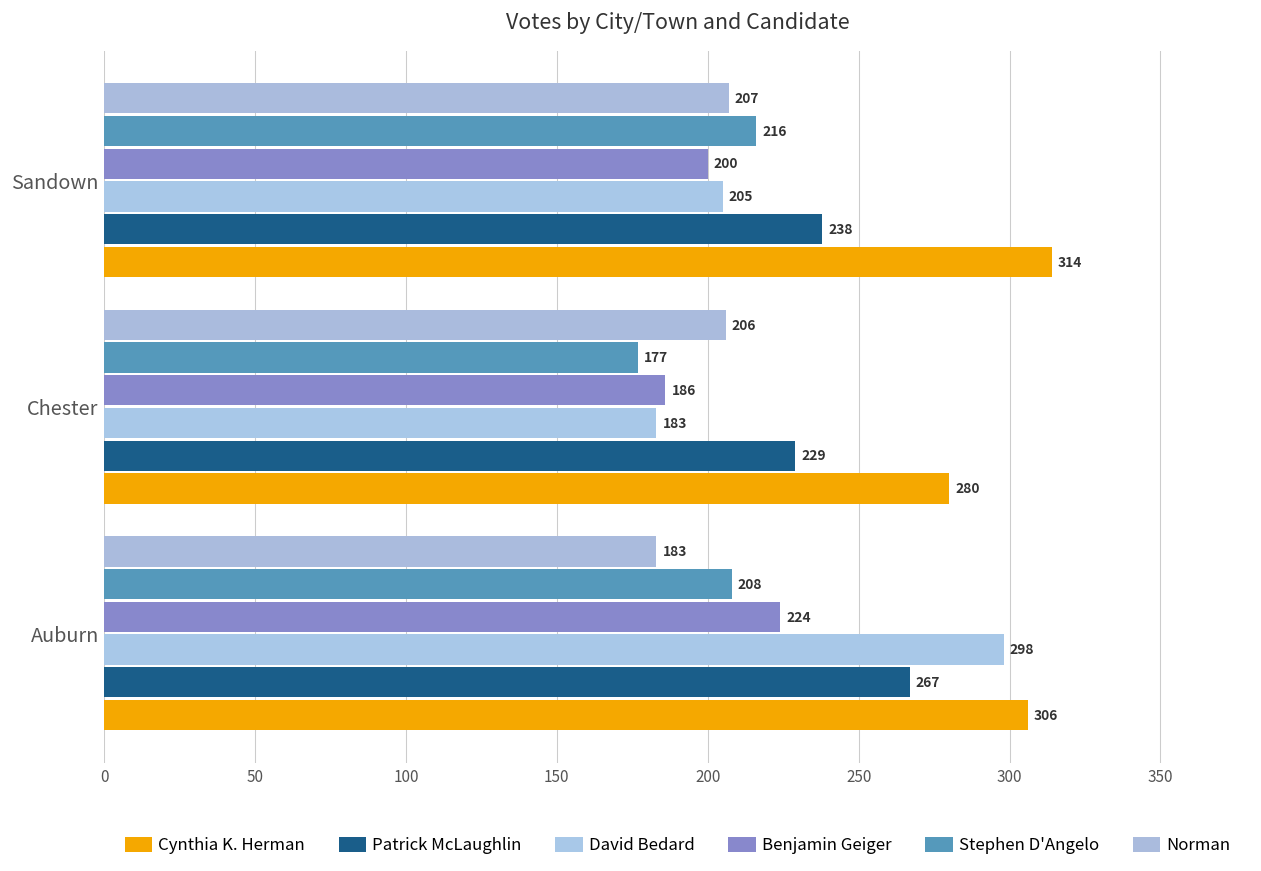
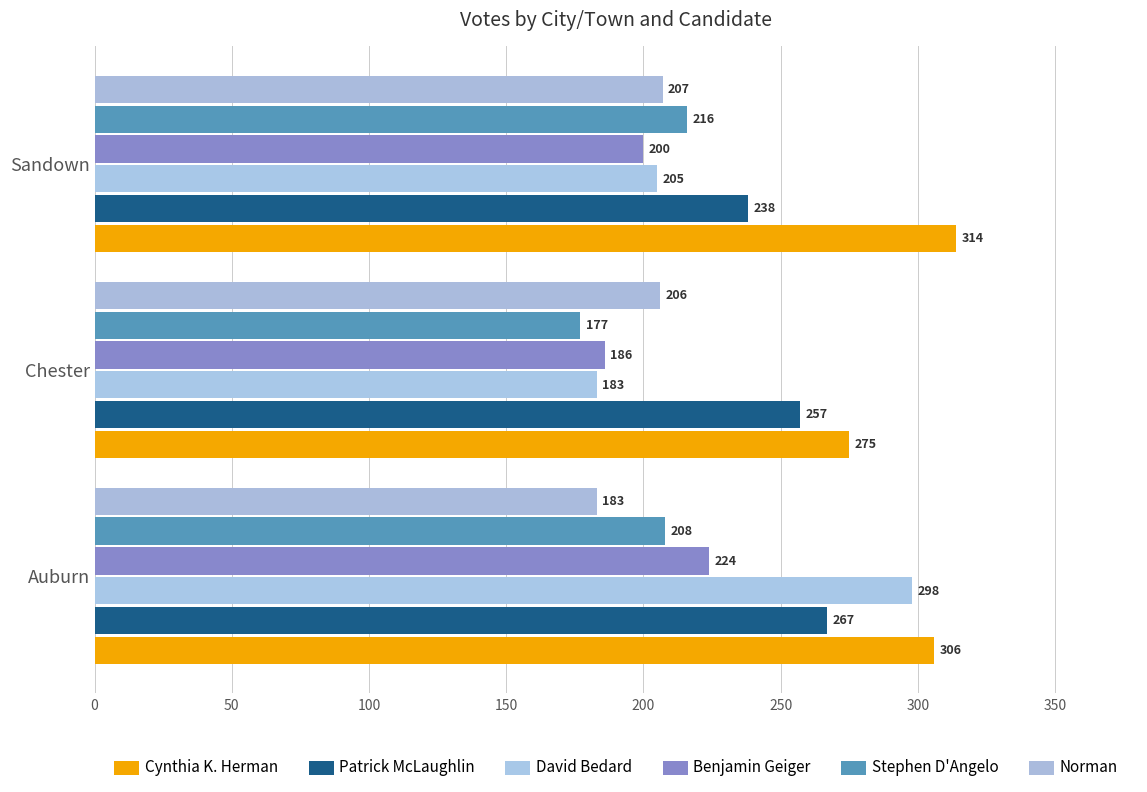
Patrick McLaughlin, Chester: 229 -> 257
Cynthia K. Herman, Chester: 280 -> 275
